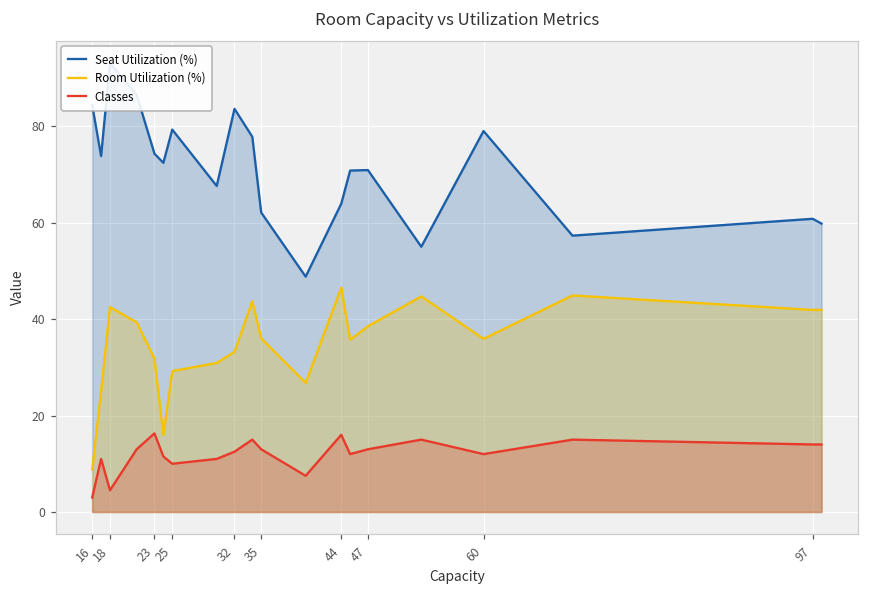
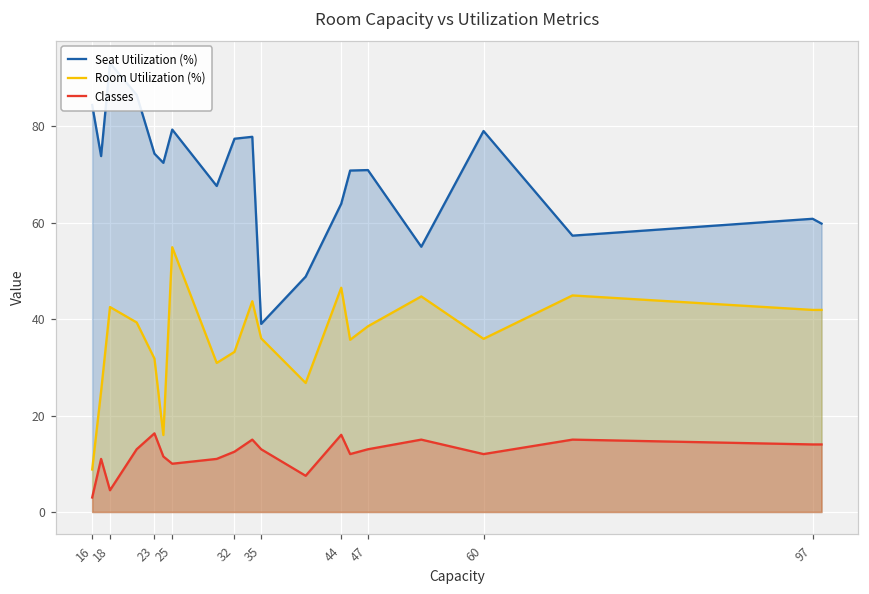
Room Utilization (%), 25: 29 -> 55
Seat Utilization (%), 32: 84 -> 77
Seat Utilization (%), 35: 62 -> 39
